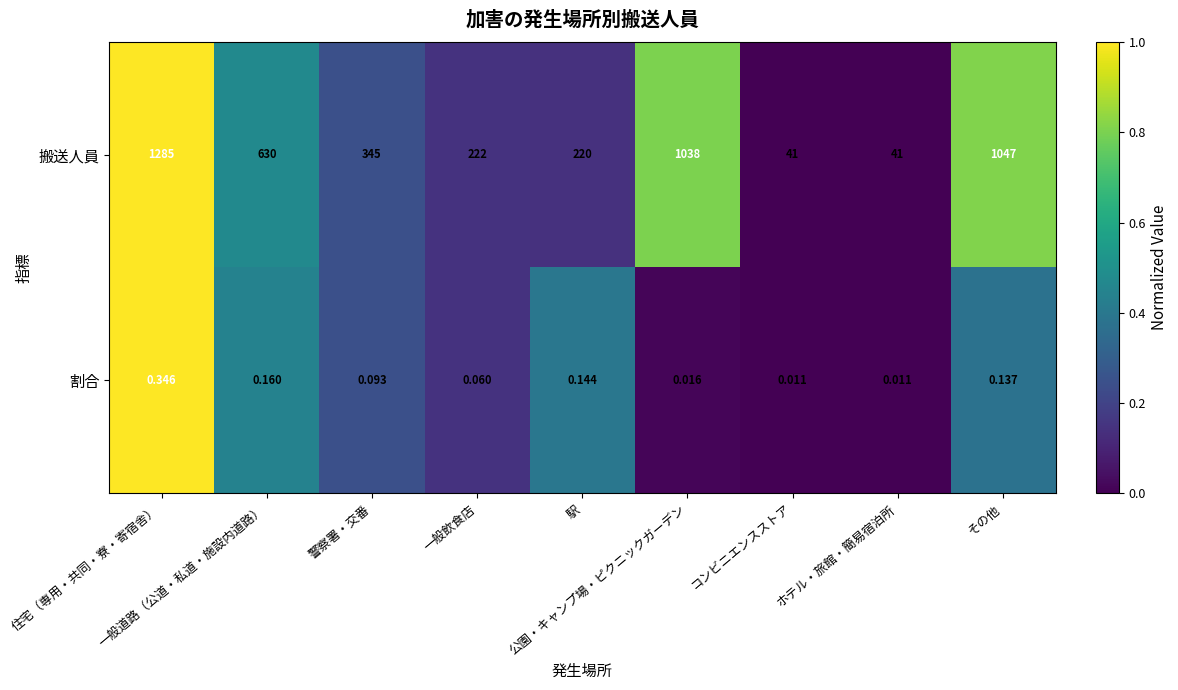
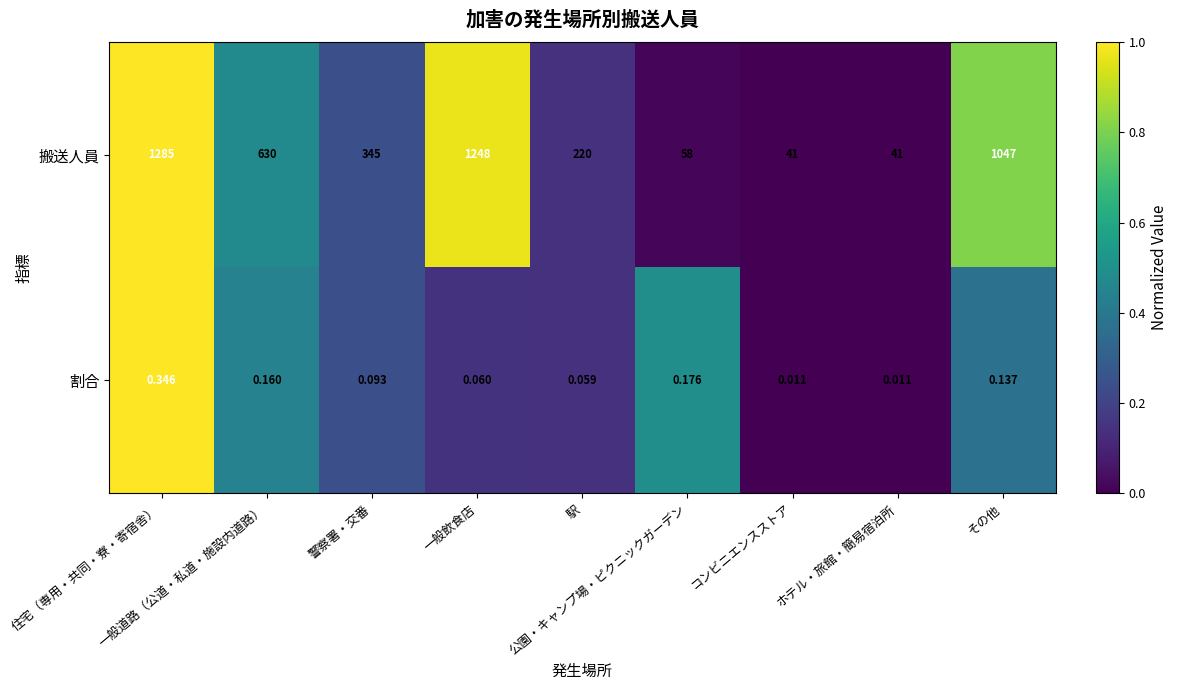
搬送人員, 一般飲食店: 222 -> 1248
搬送人員, 公園・キャンプ場・ピクニックガーデン: 1038 -> 58
割合, 駅: 0.144 -> 0.059
割合, 公園・キャンプ場・ピクニックガーデン: 0.016 -> 0.176
